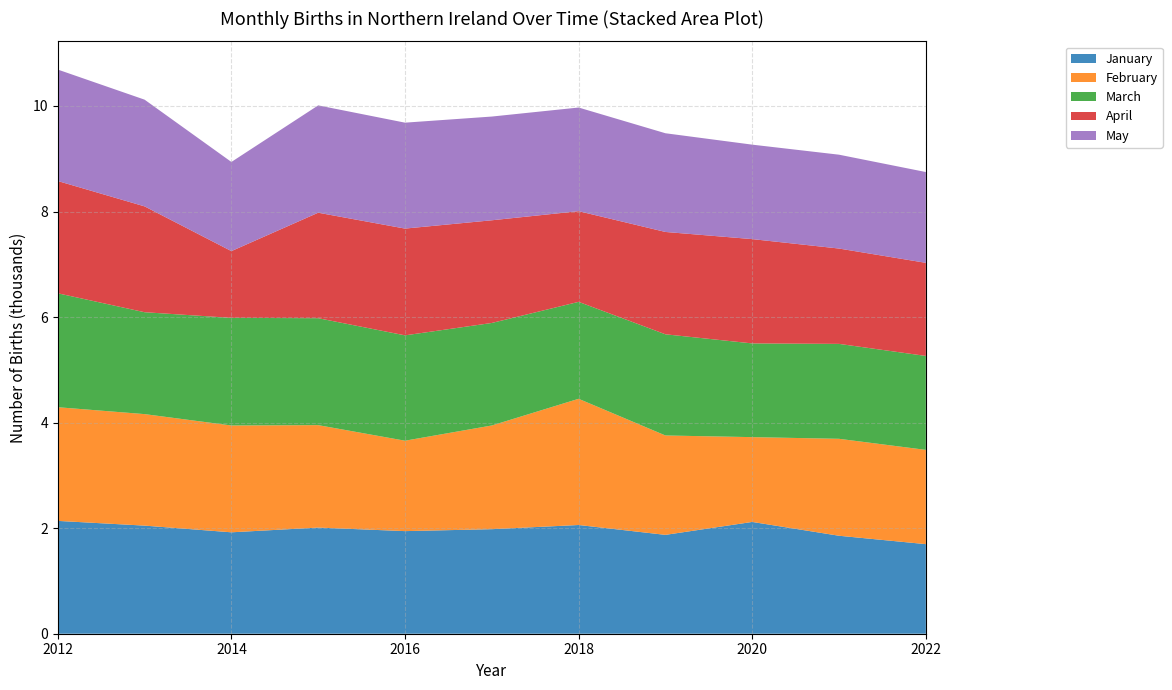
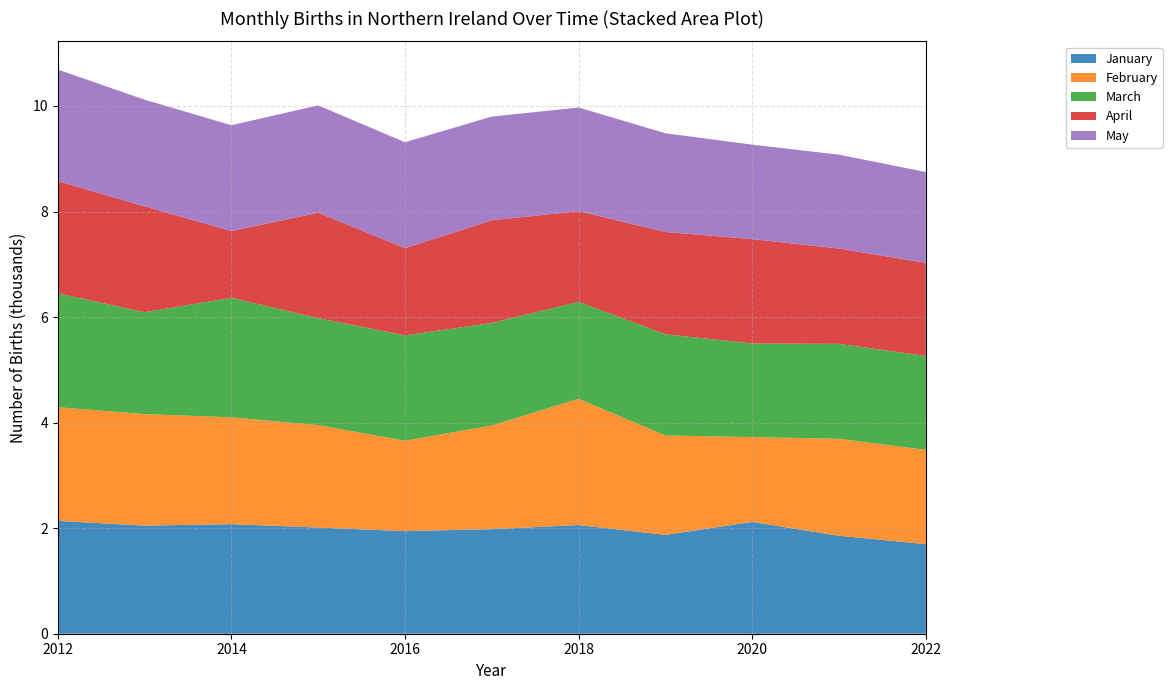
January, 2014: 1.9 -> 2.1
March, 2014: 2.0 -> 2.3
May, 2014: 1.7 -> 2.0
April, 2016: 2.0 -> 1.7
